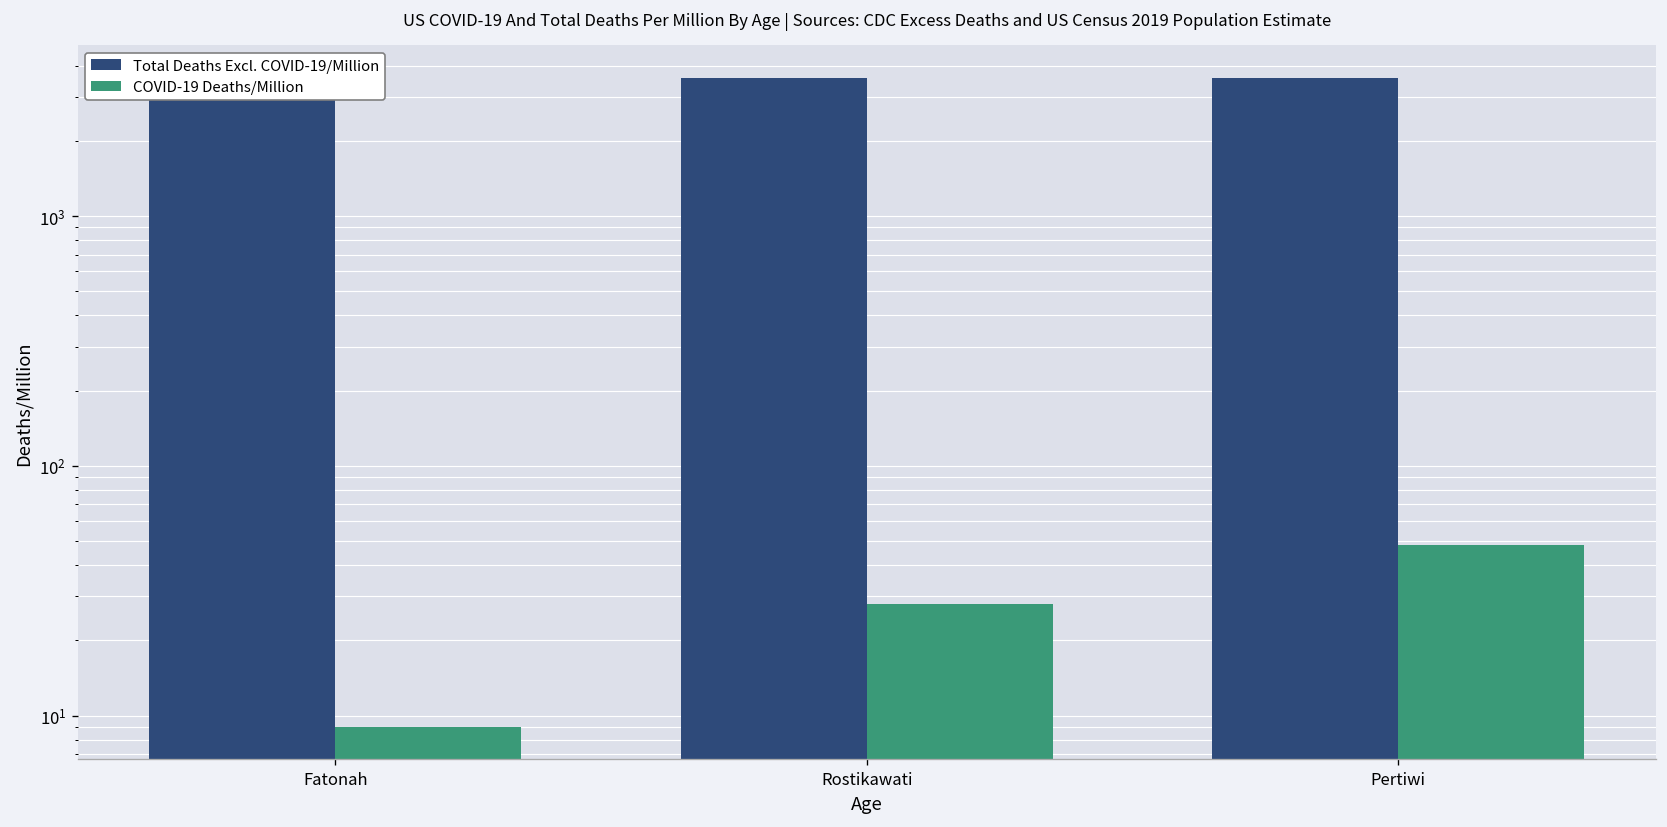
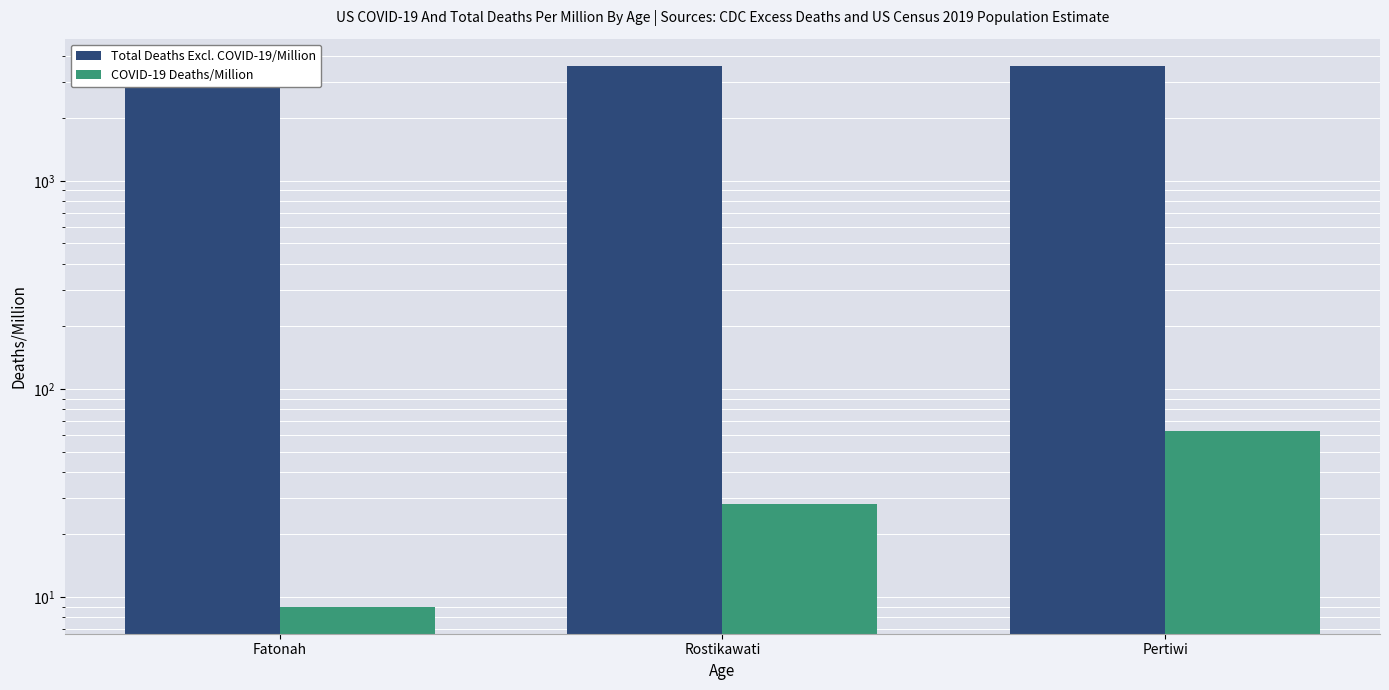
COVID-19 Deaths/Million, Pertiwi: 48 -> 63
